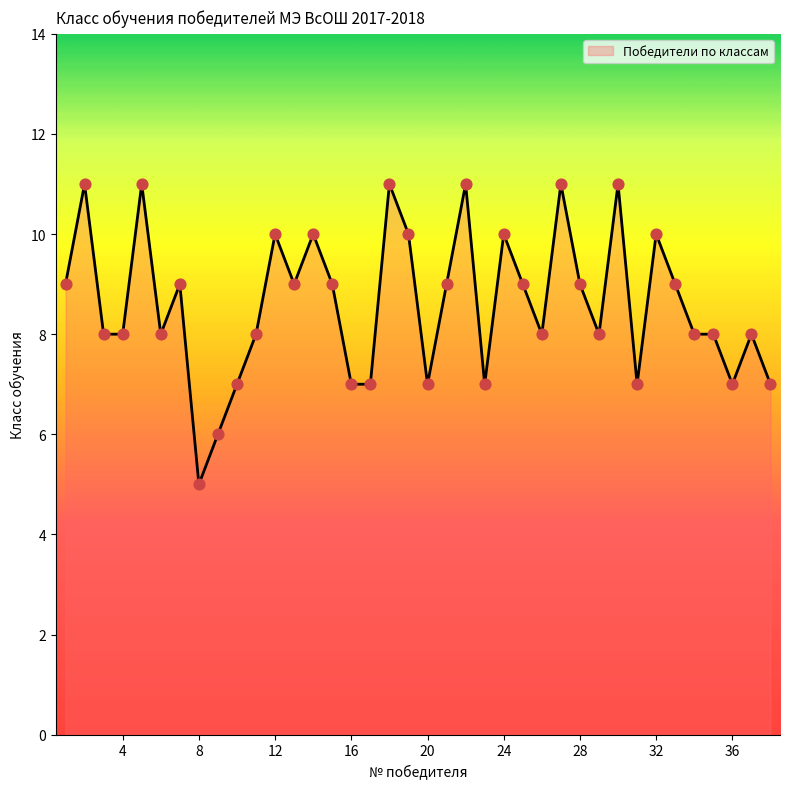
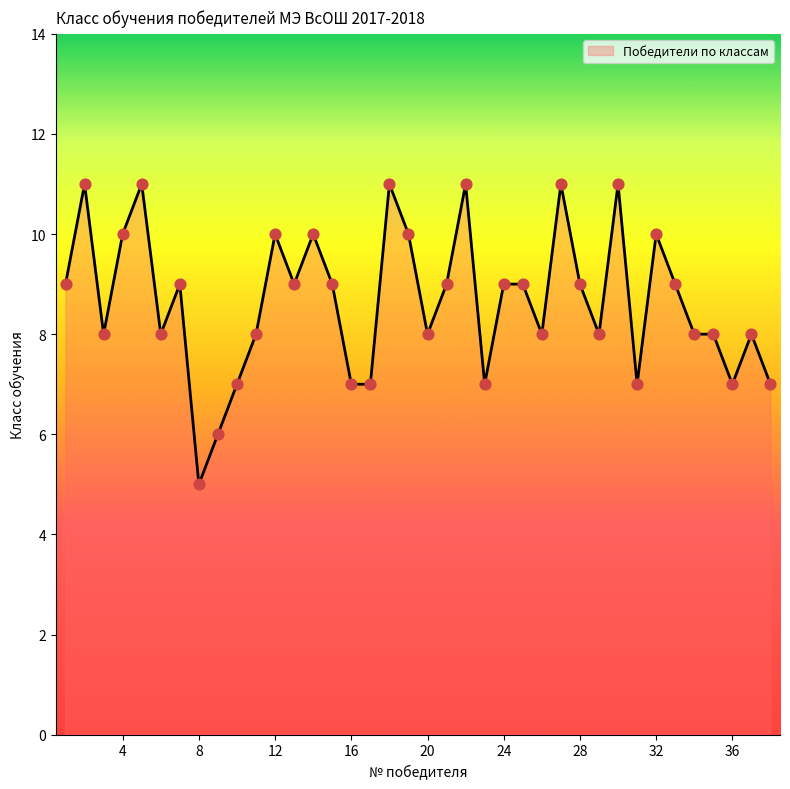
4: 8 -> 10
20: 7 -> 8
24: 10 -> 9
